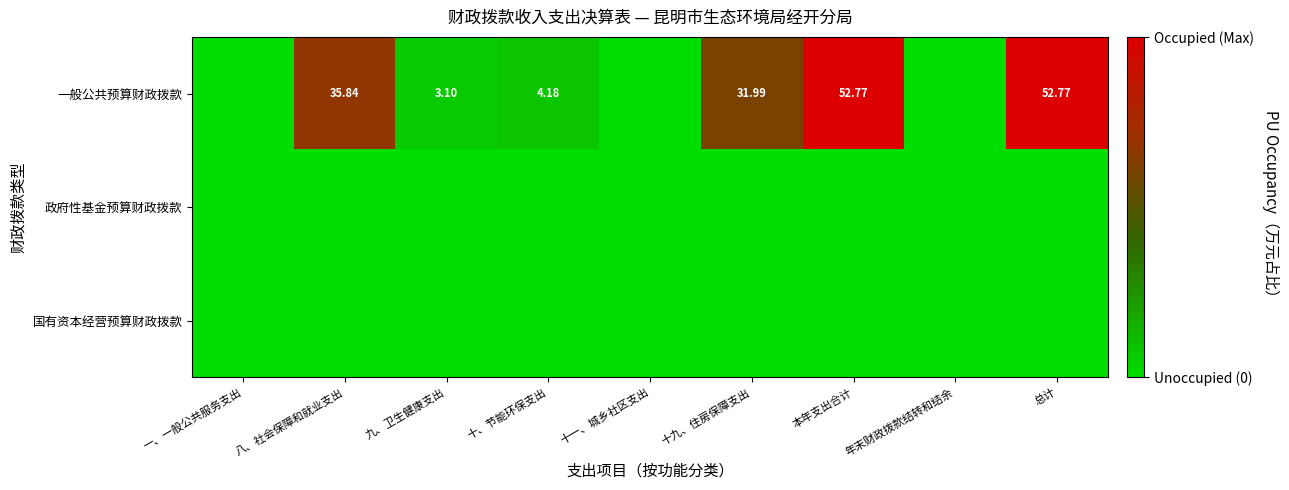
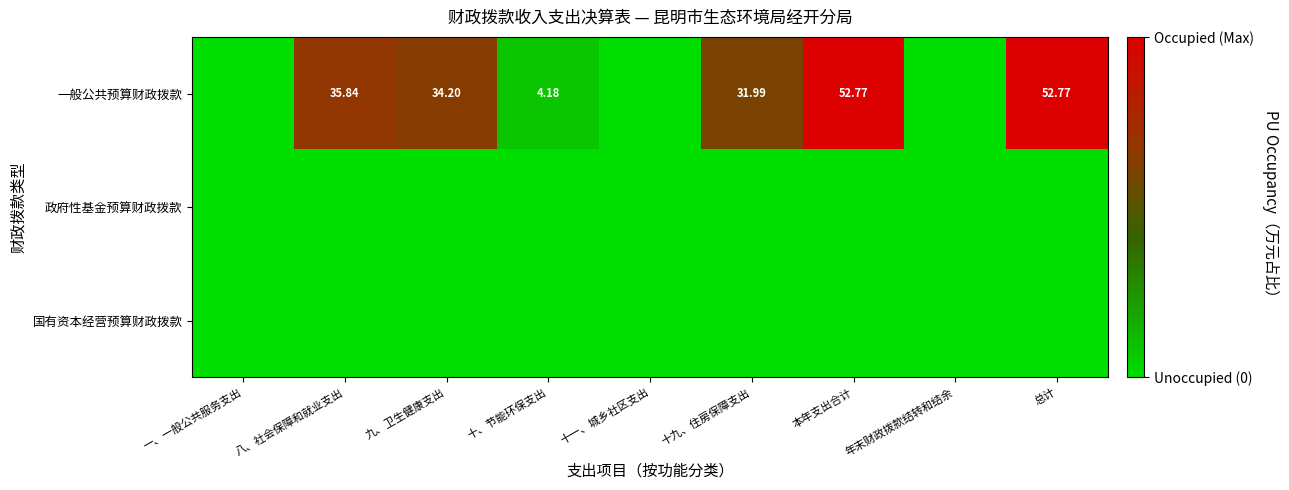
一般公共预算财政拨款, 九、卫生健康支出: 3.10 -> 34.20
